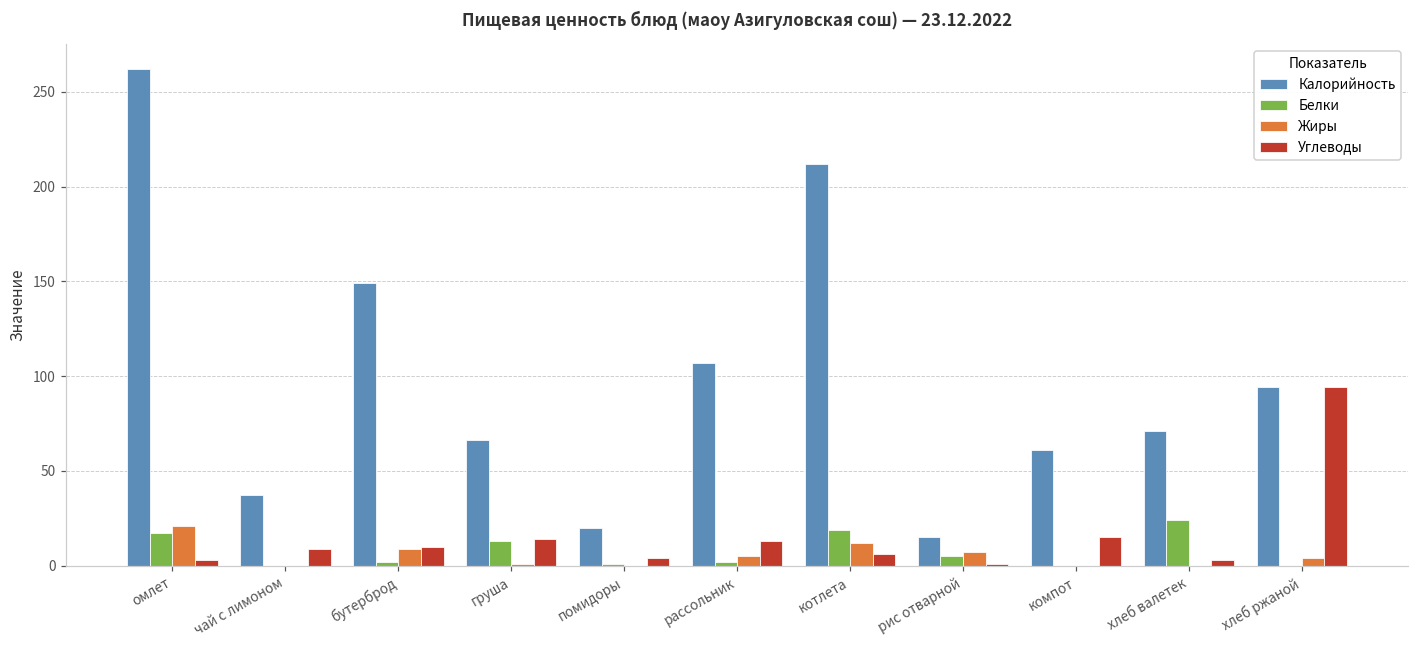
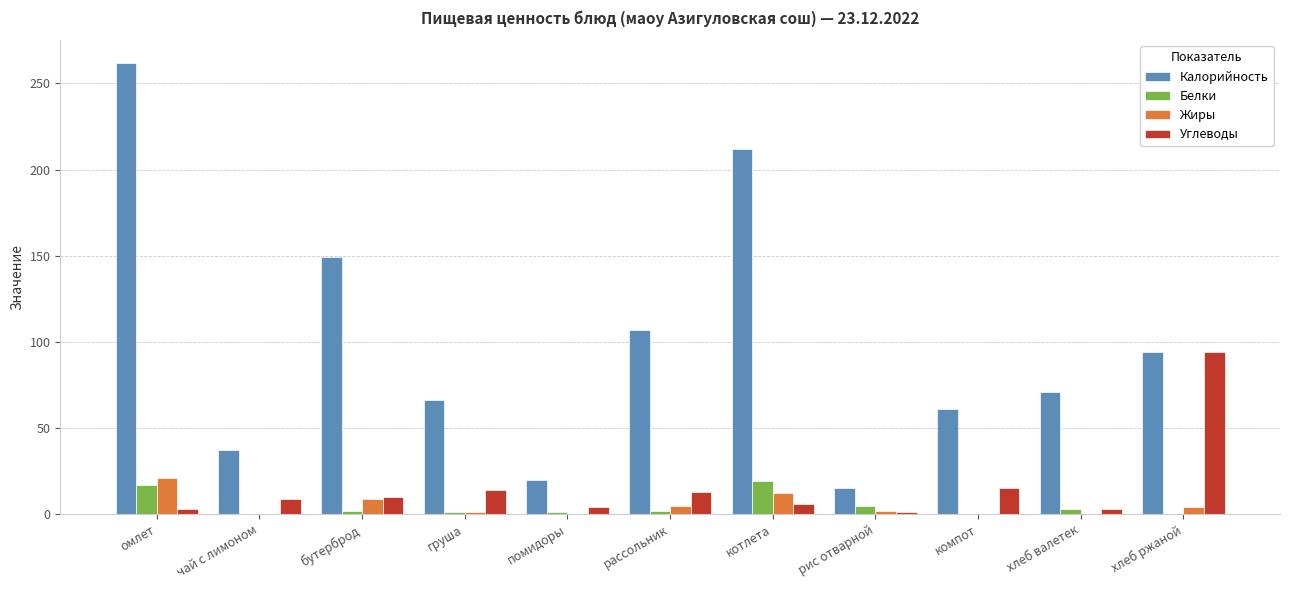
Белки, груша: 13 -> 1
Жиры, рис отварной: 7 -> 2
Белки, хлеб валетек: 24 -> 3
